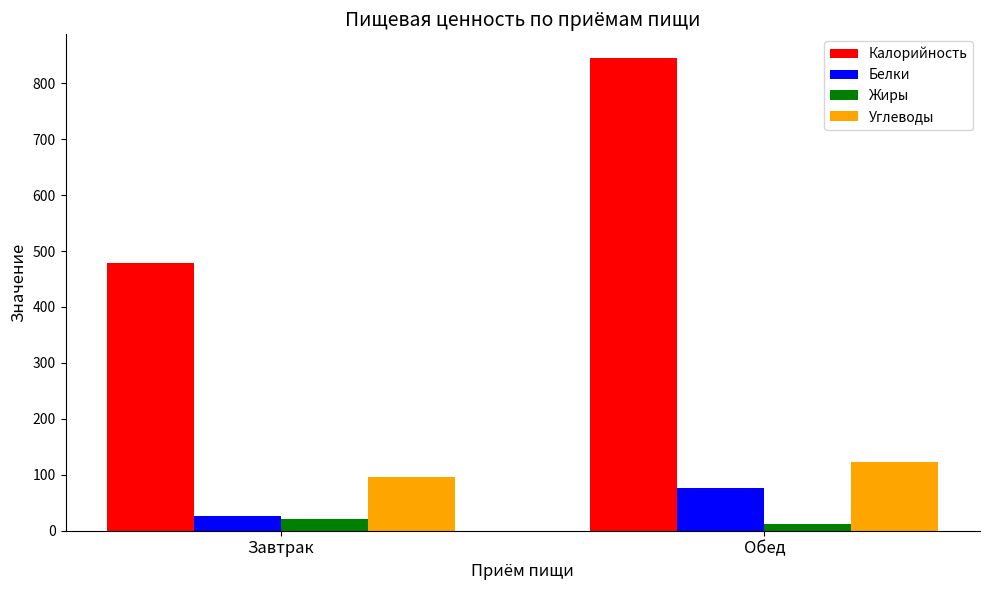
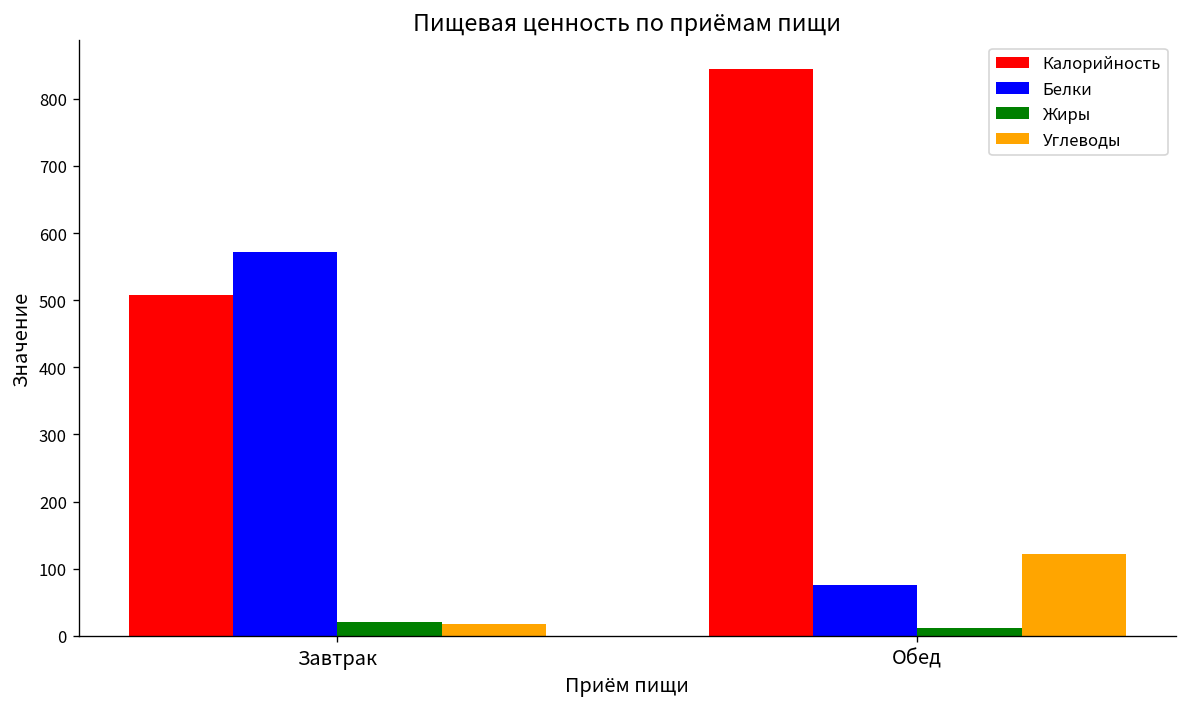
Калорийность, Завтрак: 480 -> 510
Белки, Завтрак: 30 -> 570
Углеводы, Завтрак: 100 -> 20
